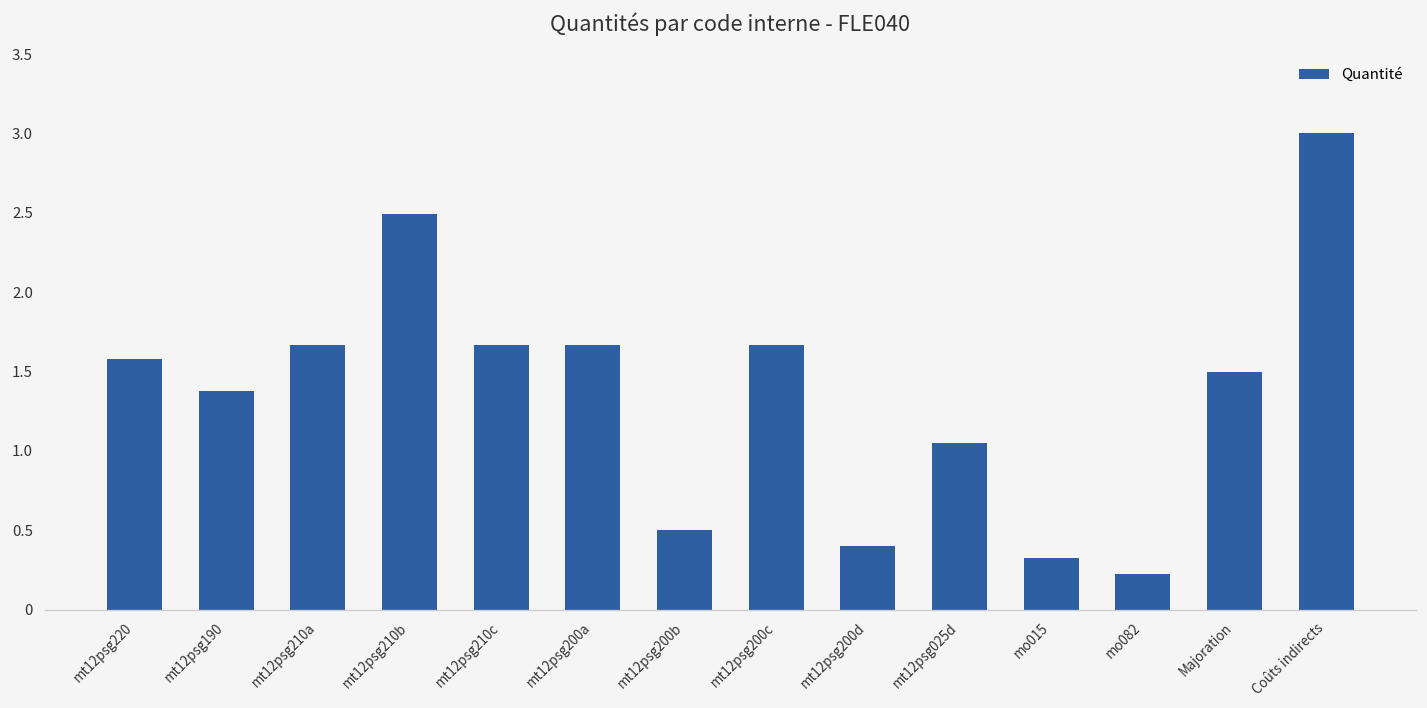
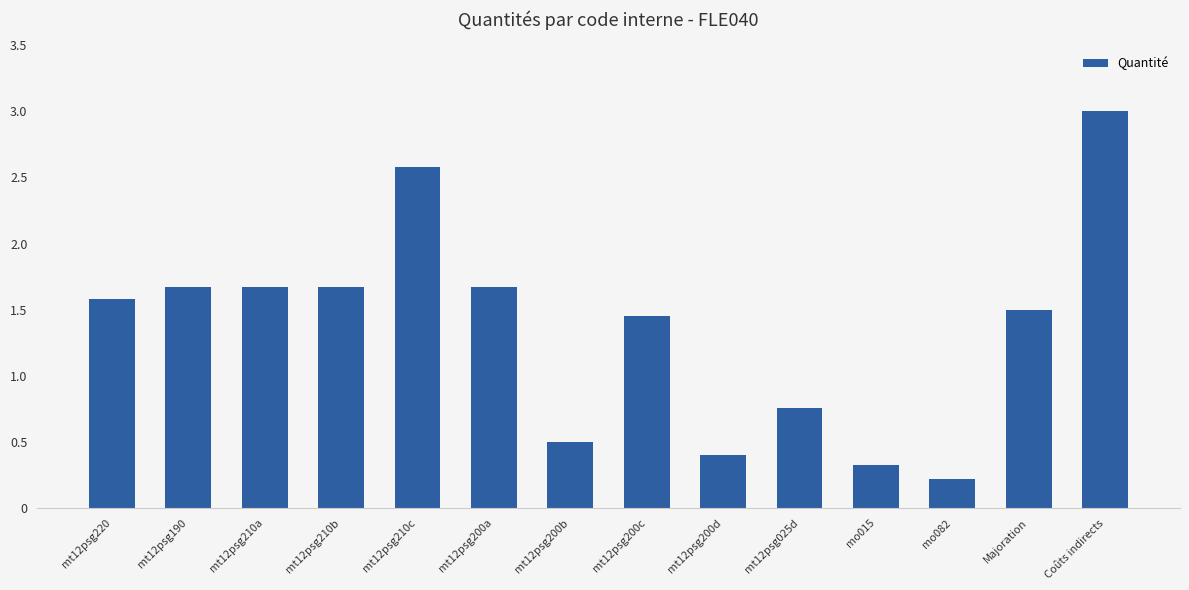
mt12psg190: 1.38 -> 1.67
mt12psg210b: 2.49 -> 1.67
mt12psg210c: 1.67 -> 2.58
mt12psg200c: 1.67 -> 1.45
mt12psg025d: 1.05 -> 0.76
